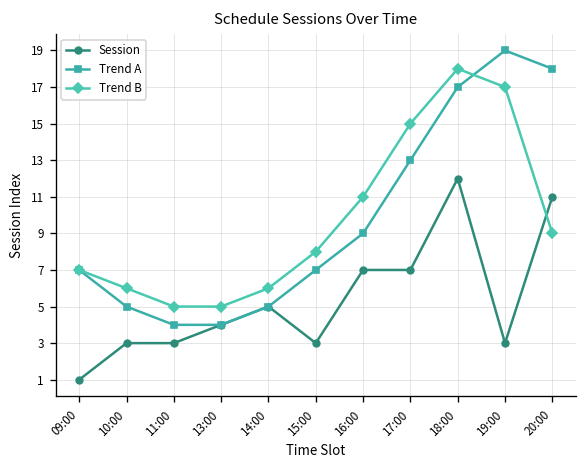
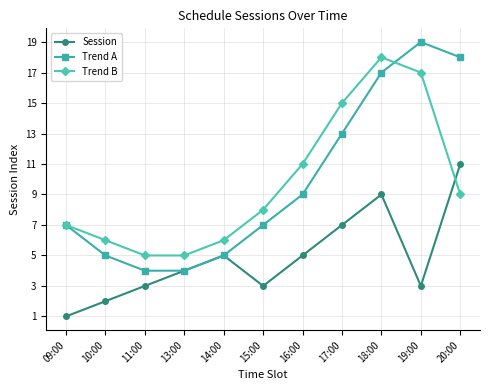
Session, 10:00: 3 -> 2
Session, 16:00: 7 -> 5
Session, 18:00: 12 -> 9
